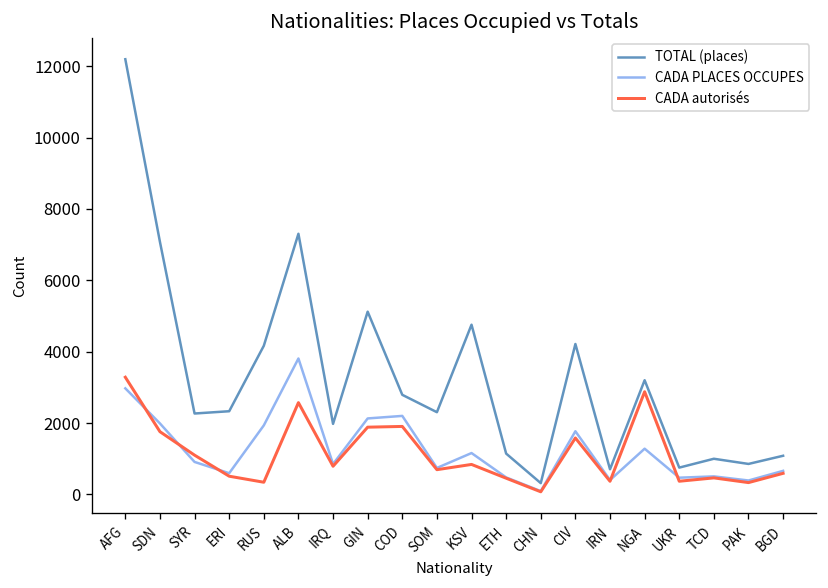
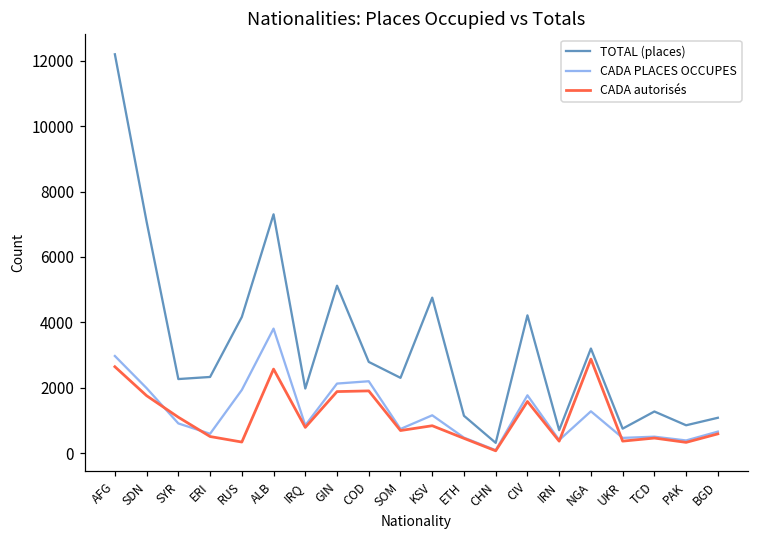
CADA autorisés, AFG: 3300 -> 2600
TOTAL (places), TCD: 1000 -> 1300
